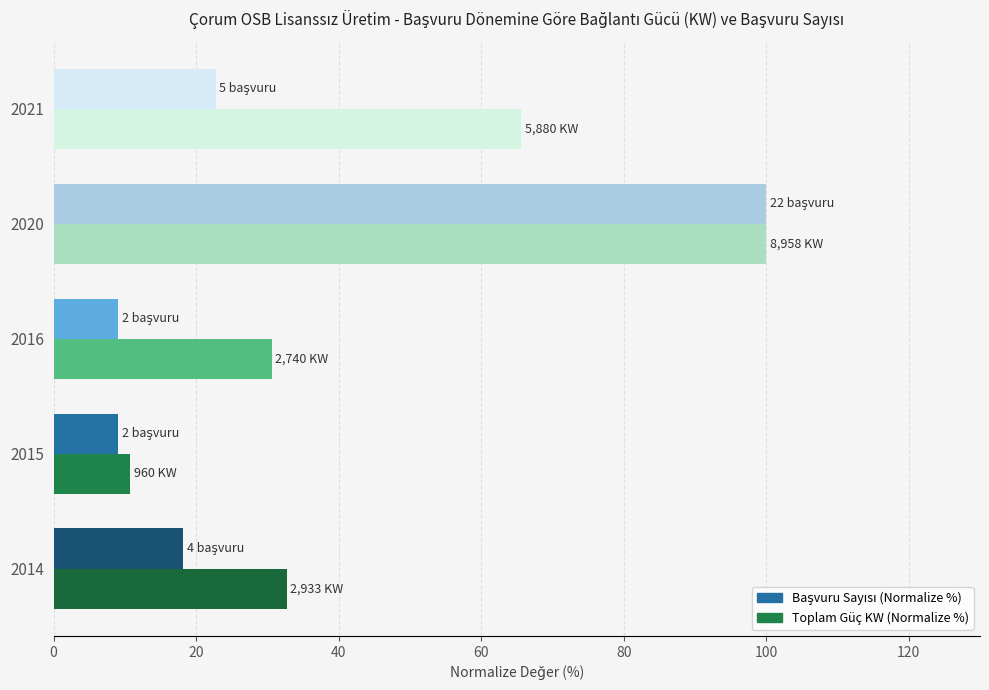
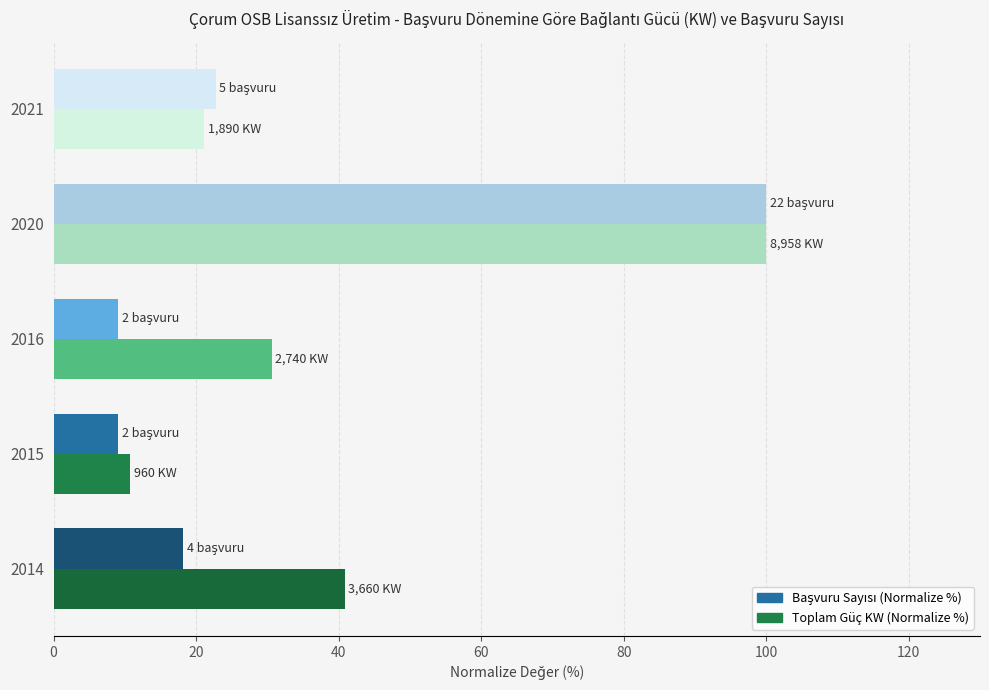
Toplam Güç KW (Normalize %), 2021: 5,880 -> 1,890
Toplam Güç KW (Normalize %), 2014: 2,933 -> 3,660
